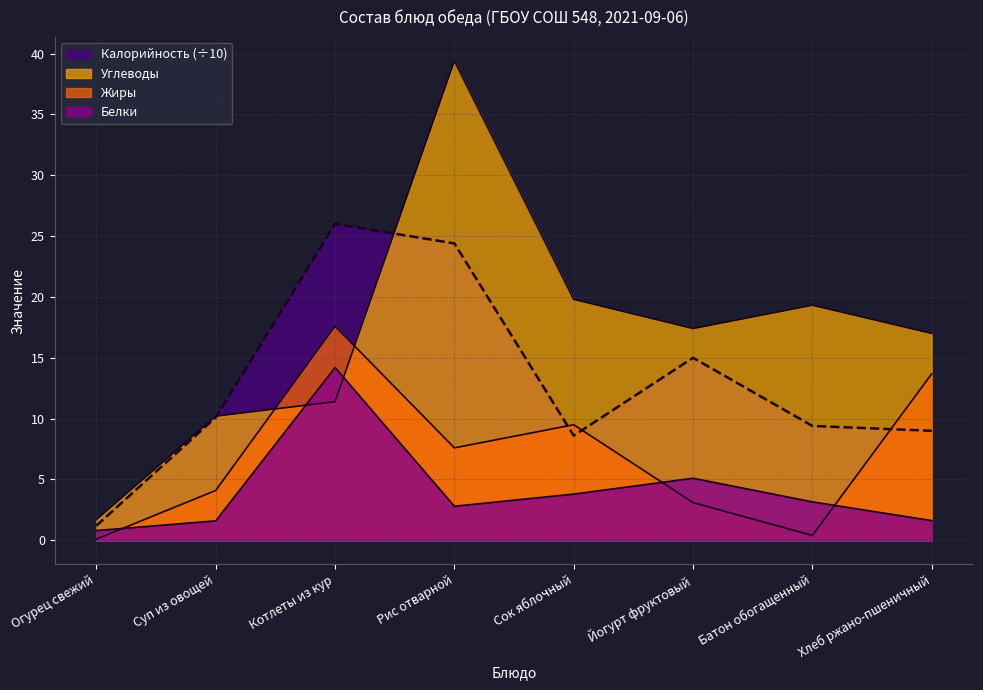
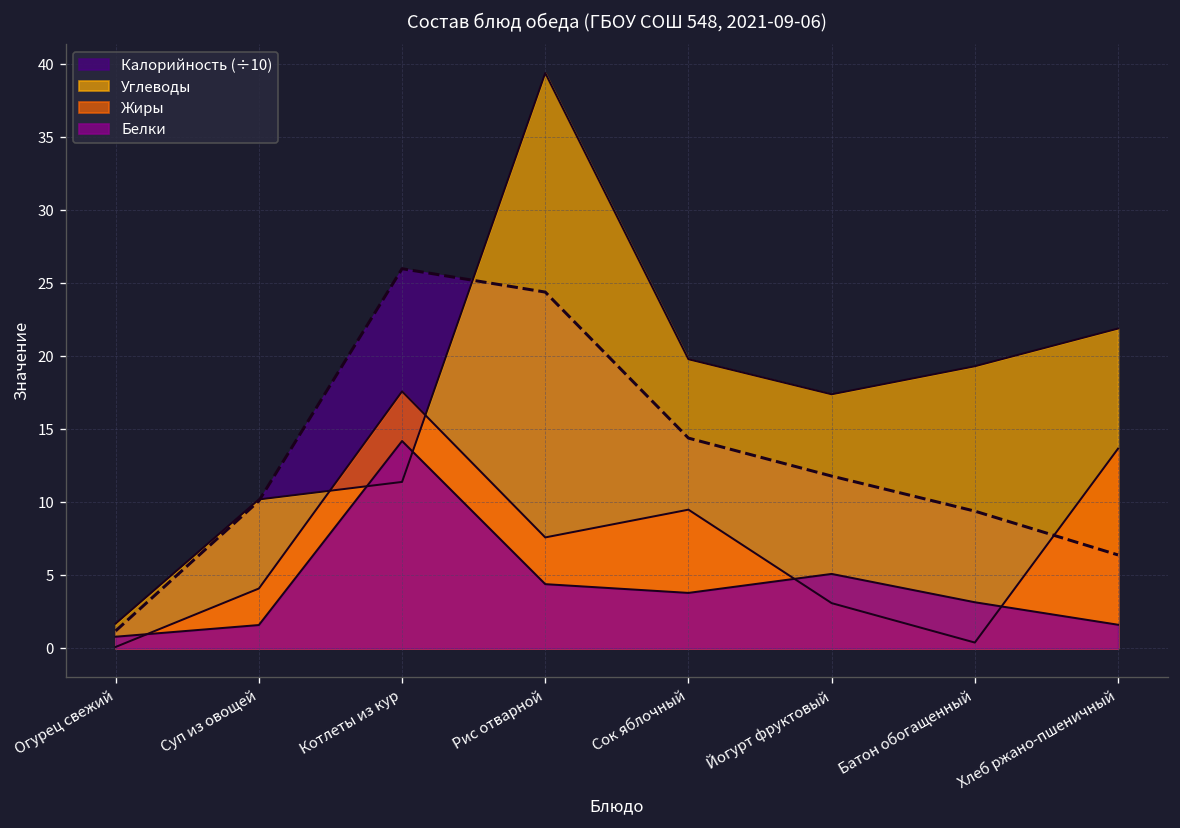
Белки, Рис отварной: 2.8 -> 4.4
Калорийность (÷10), Сок яблочный: 8.6 -> 14.4
Калорийность (÷10), Йогурт фруктовый: 15.0 -> 11.8
Калорийность (÷10), Хлеб ржано-пшеничный: 9.0 -> 6.4
Углеводы, Хлеб ржано-пшеничный: 17.0 -> 21.9
